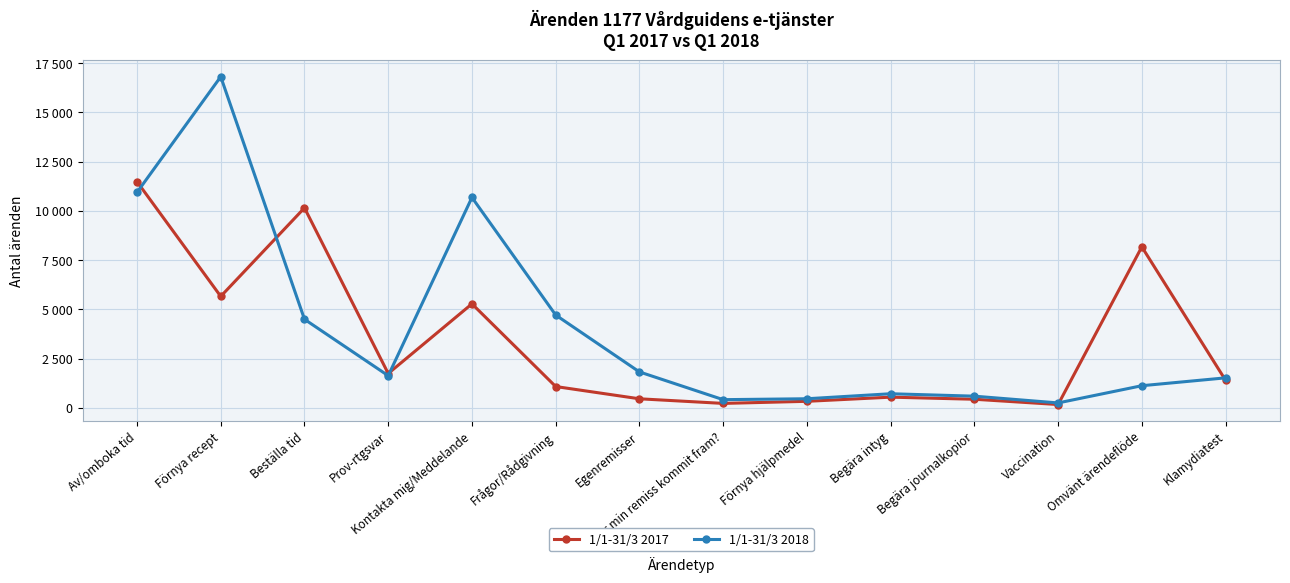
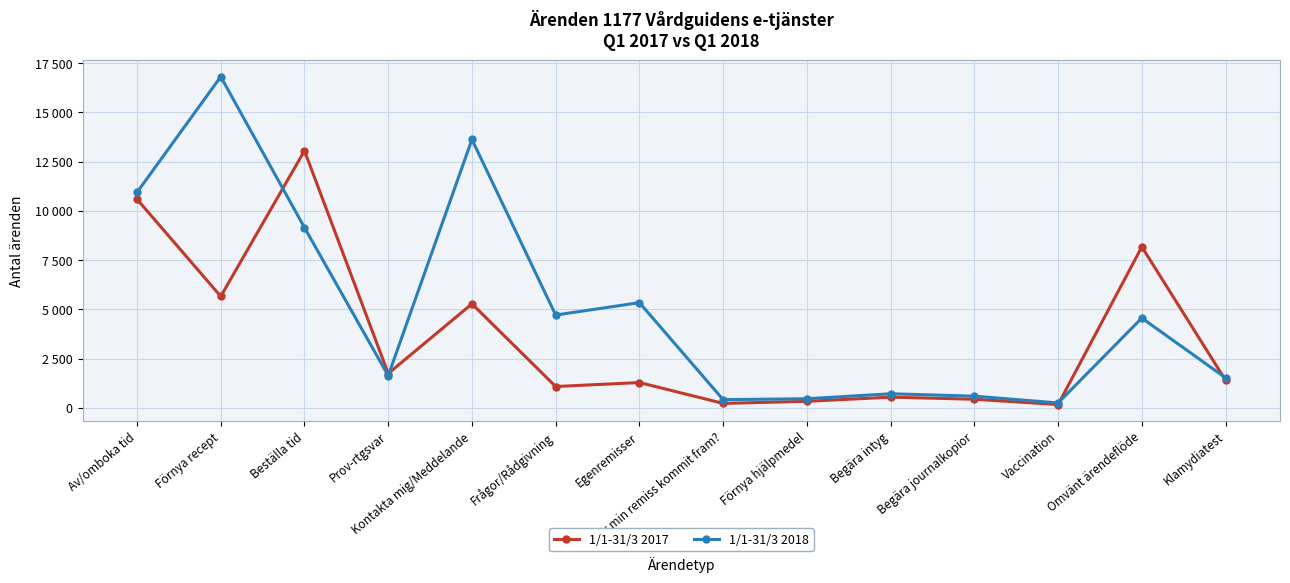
1/1-31/3 2017, Av/omboka tid: 11500 -> 10600
1/1-31/3 2017, Beställa tid: 10200 -> 13100
1/1-31/3 2018, Beställa tid: 4500 -> 9200
1/1-31/3 2018, Kontakta mig/Meddelande: 10700 -> 13600
1/1-31/3 2017, Egenremisser: 500 -> 1300
1/1-31/3 2018, Egenremisser: 1800 -> 5300
1/1-31/3 2018, Omvänt ärendeflöde: 1100 -> 4600
